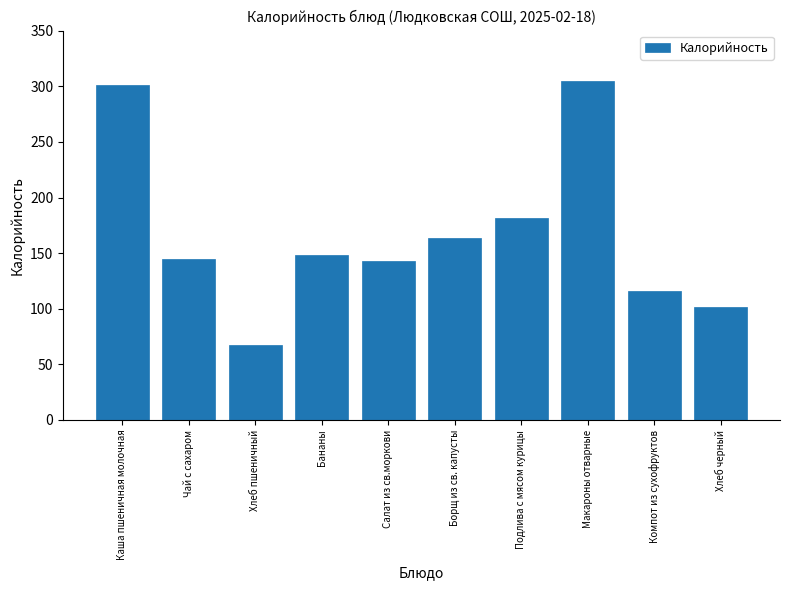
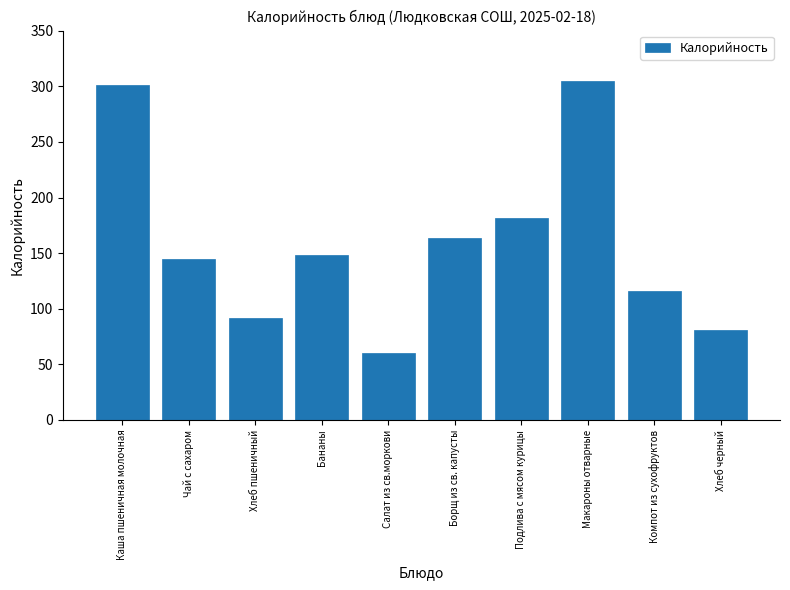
Хлеб пшеничный: 67 -> 92
Салат из св.моркови: 143 -> 60
Хлеб черный: 102 -> 81
